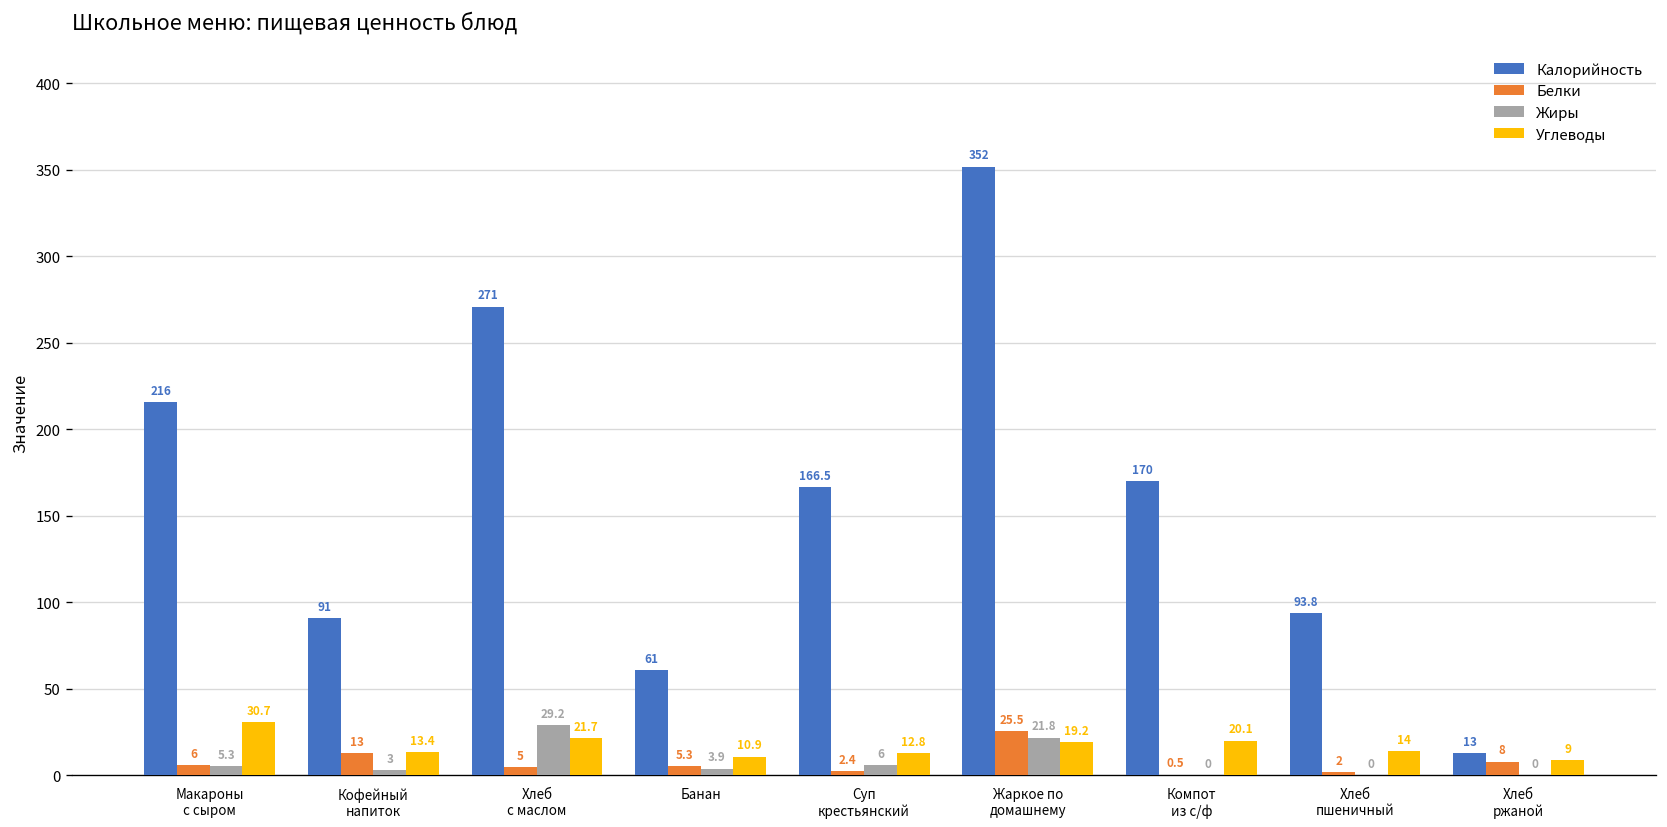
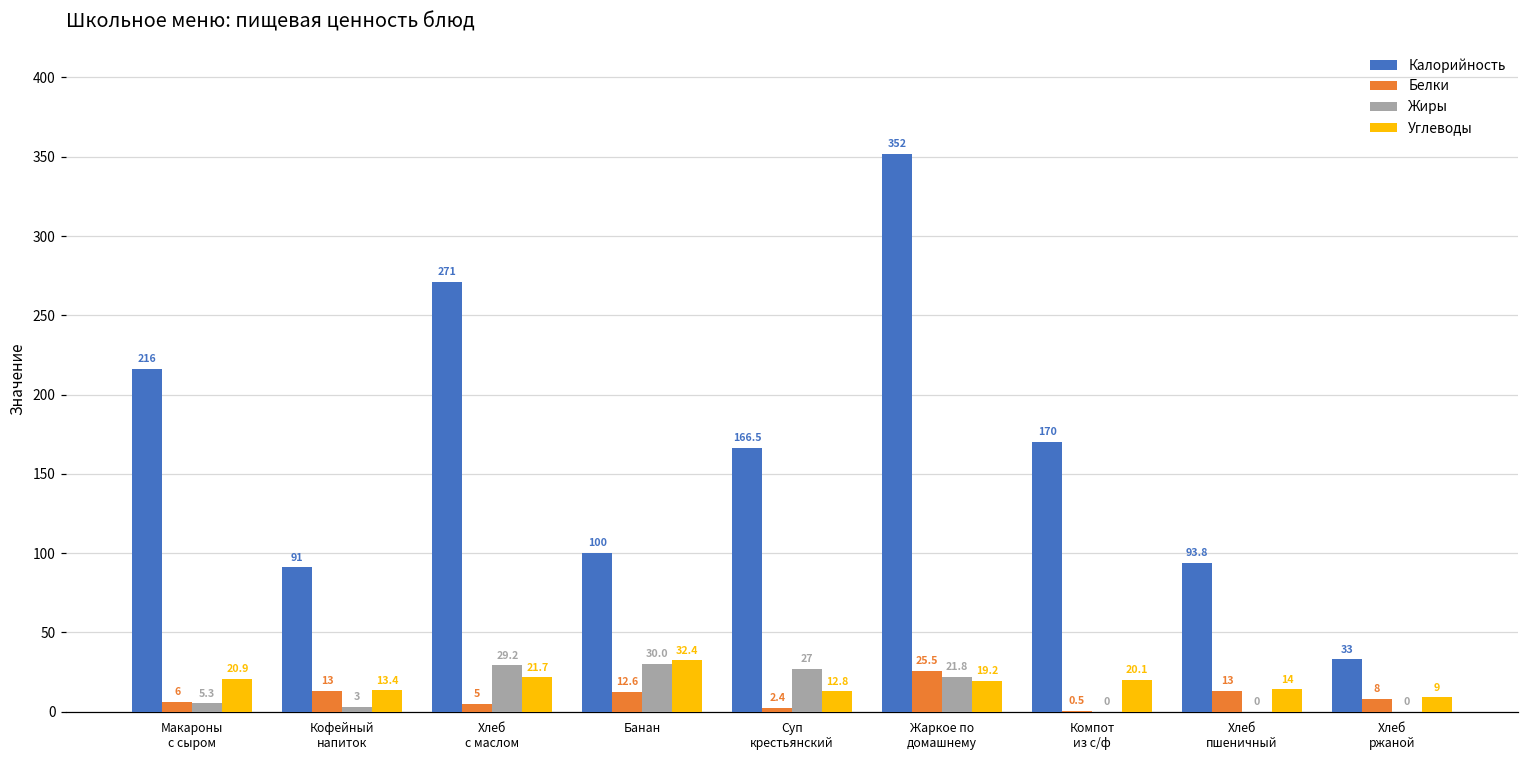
Углеводы, Макароны с сыром: 30.7 -> 20.9
Калорийность, Банан: 61 -> 100
Белки, Банан: 5.3 -> 12.6
Жиры, Банан: 3.9 -> 30.0
Углеводы, Банан: 10.9 -> 32.4
Жиры, Суп крестьянский: 6 -> 27
Белки, Хлеб пшеничный: 2 -> 13
Калорийность, Хлеб ржаной: 13 -> 33
